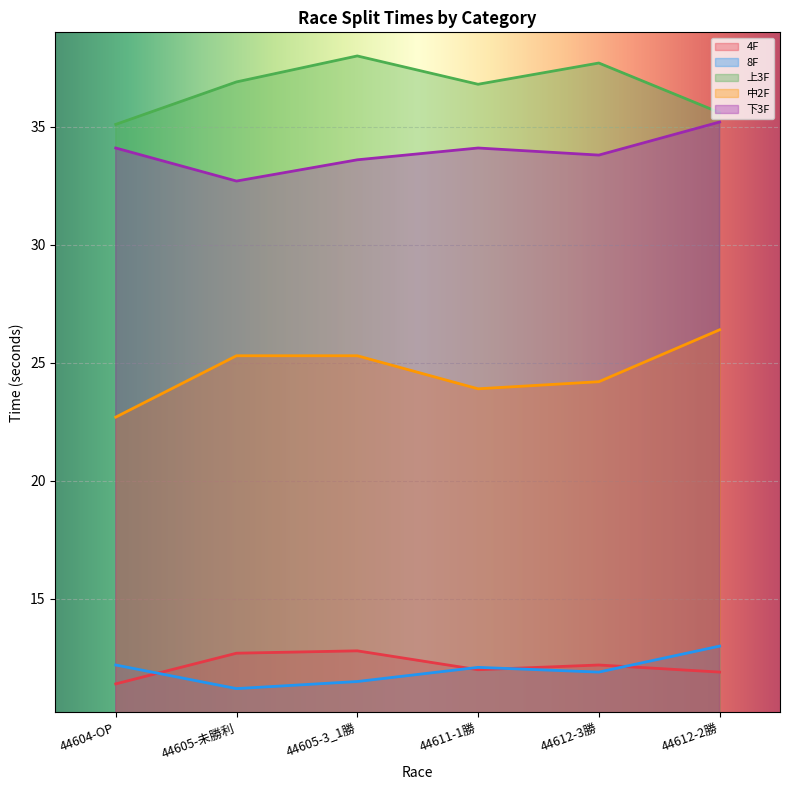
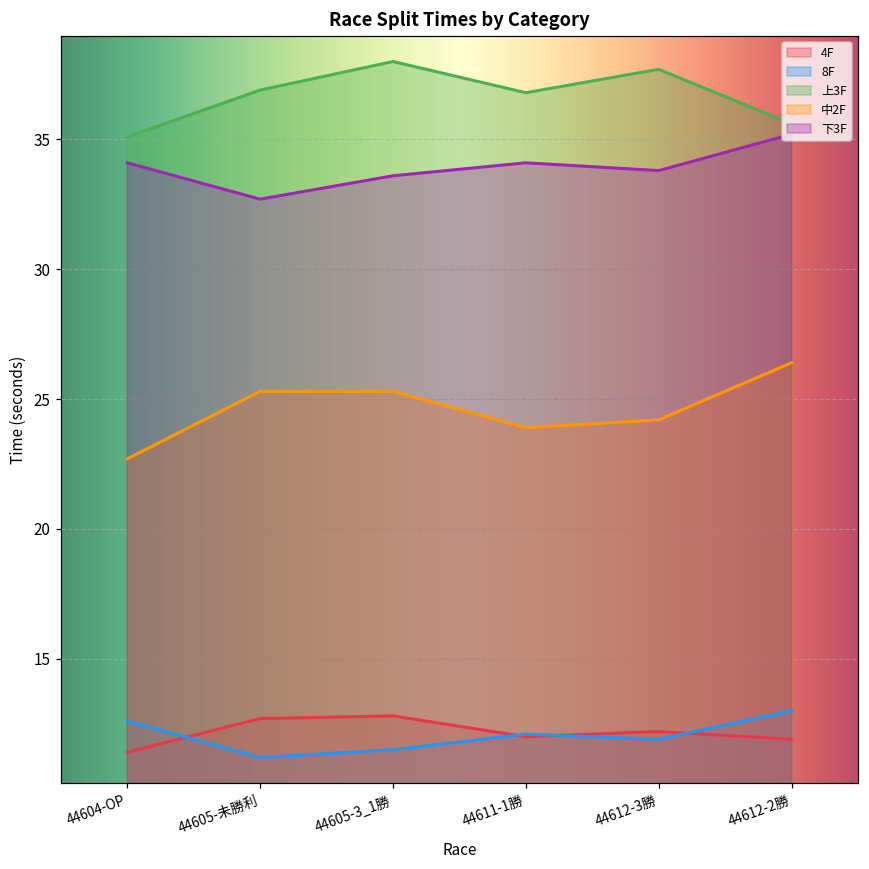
8F, 44604-OP: 12.2 -> 12.6
